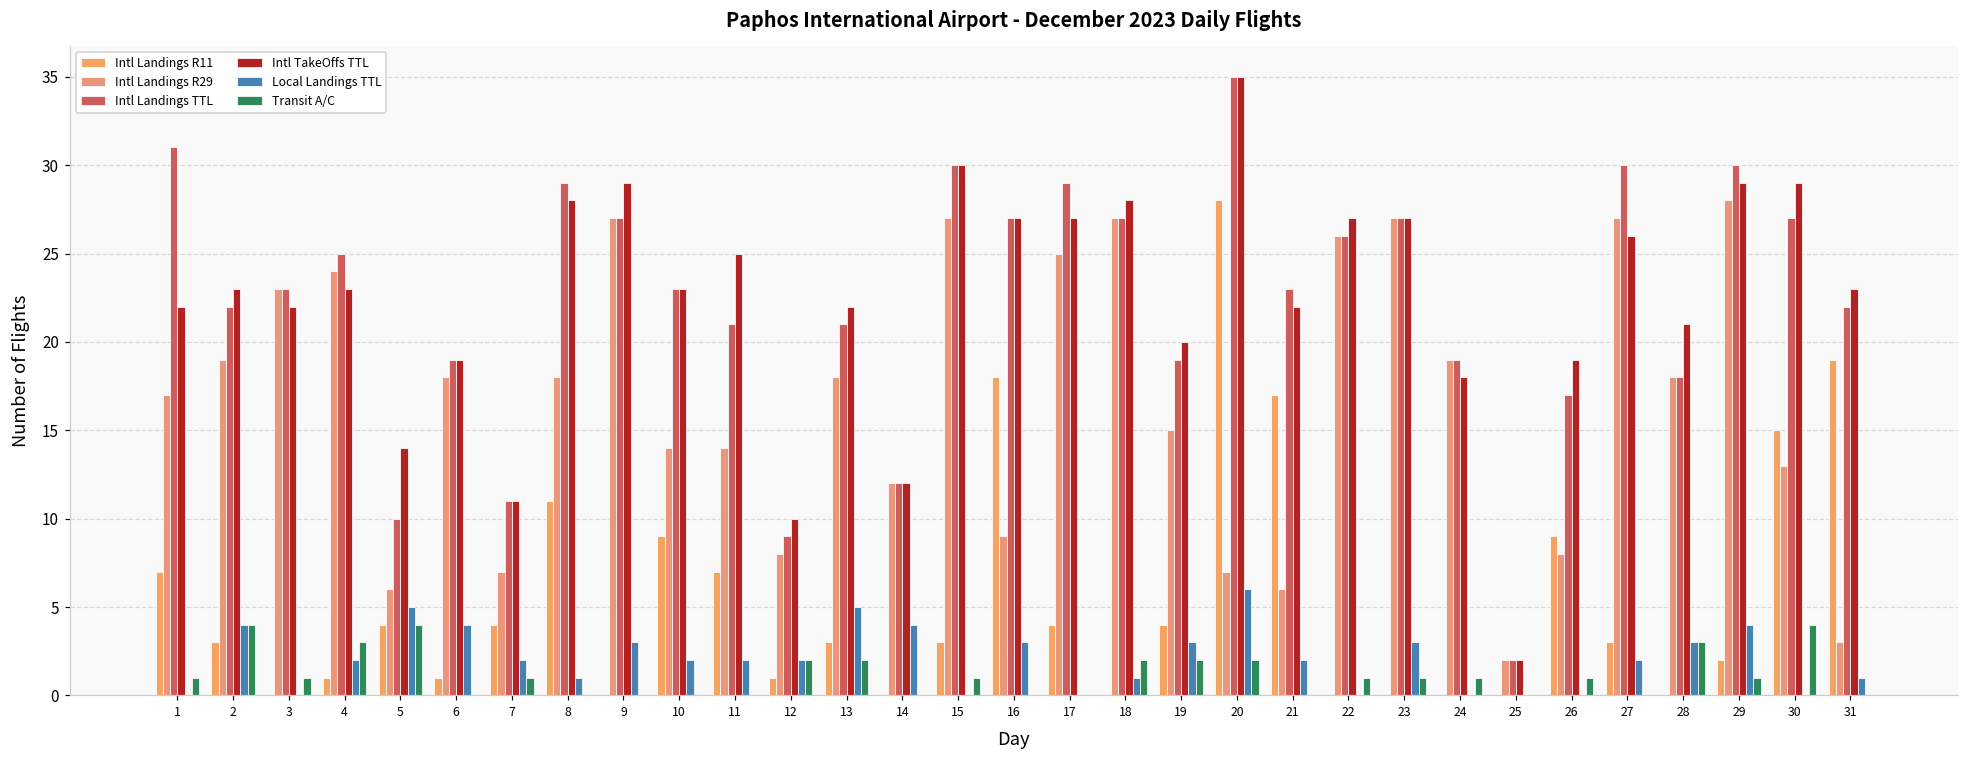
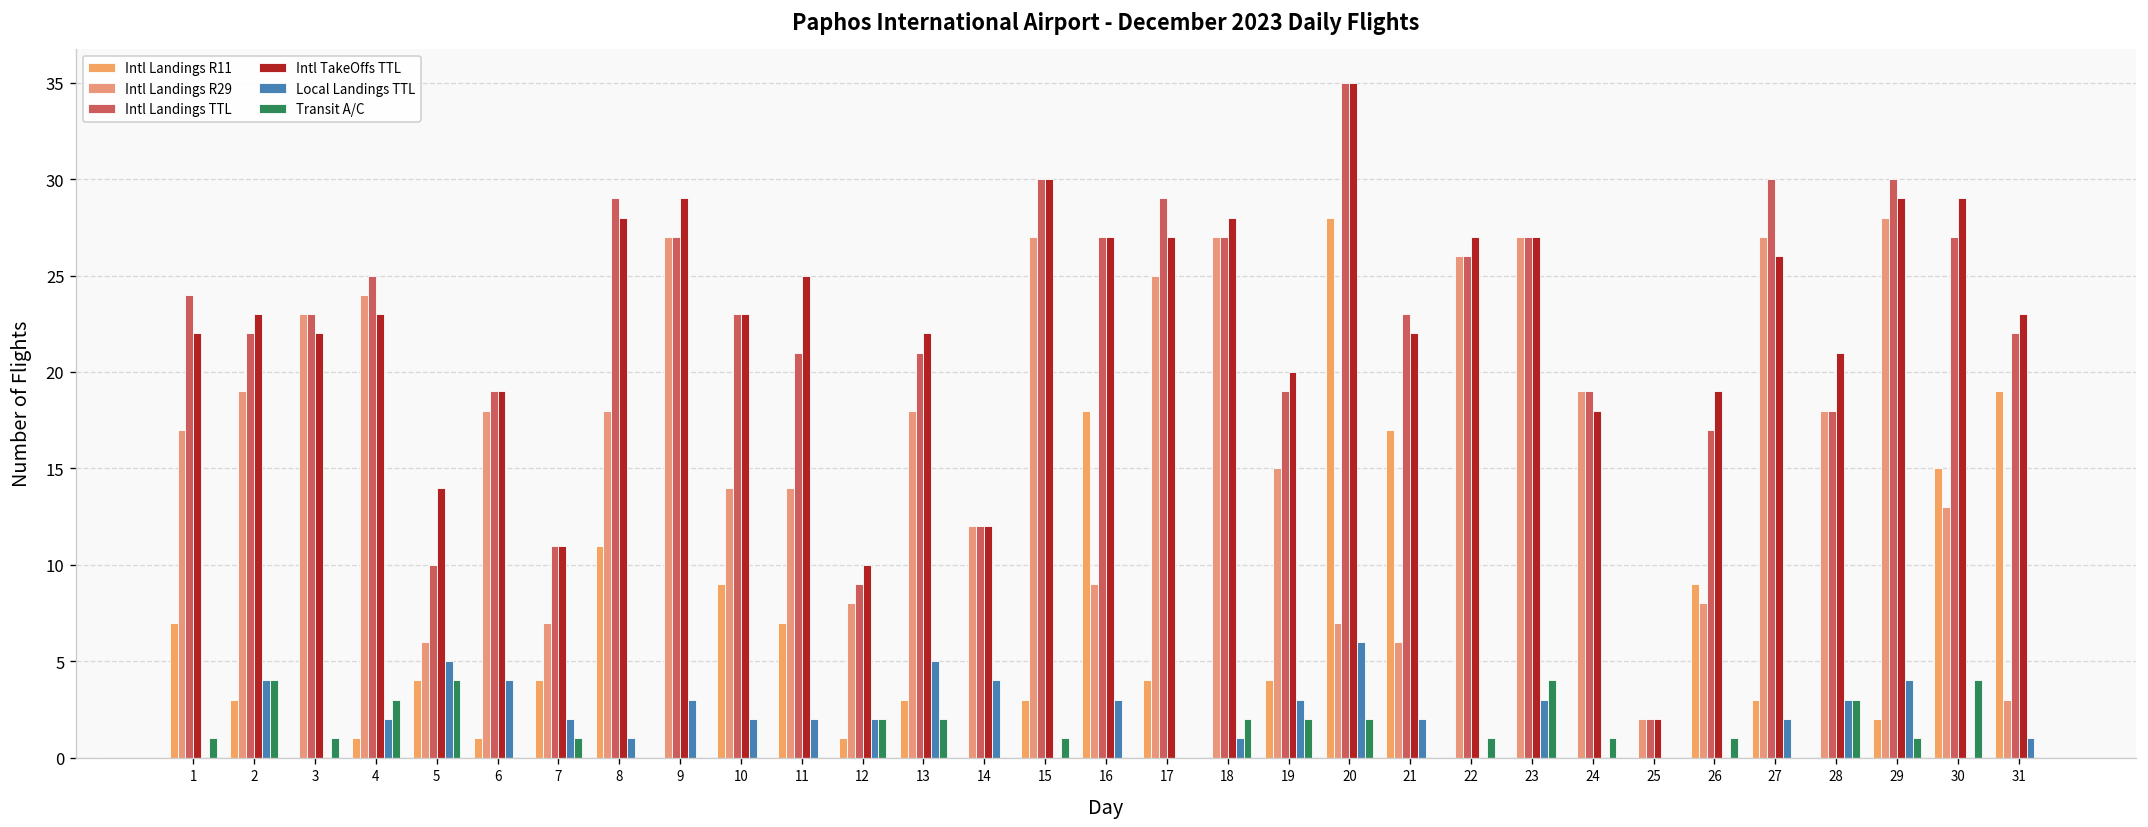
Intl Landings TTL, 1: 31 -> 24
Transit A/C, 23: 1 -> 4
